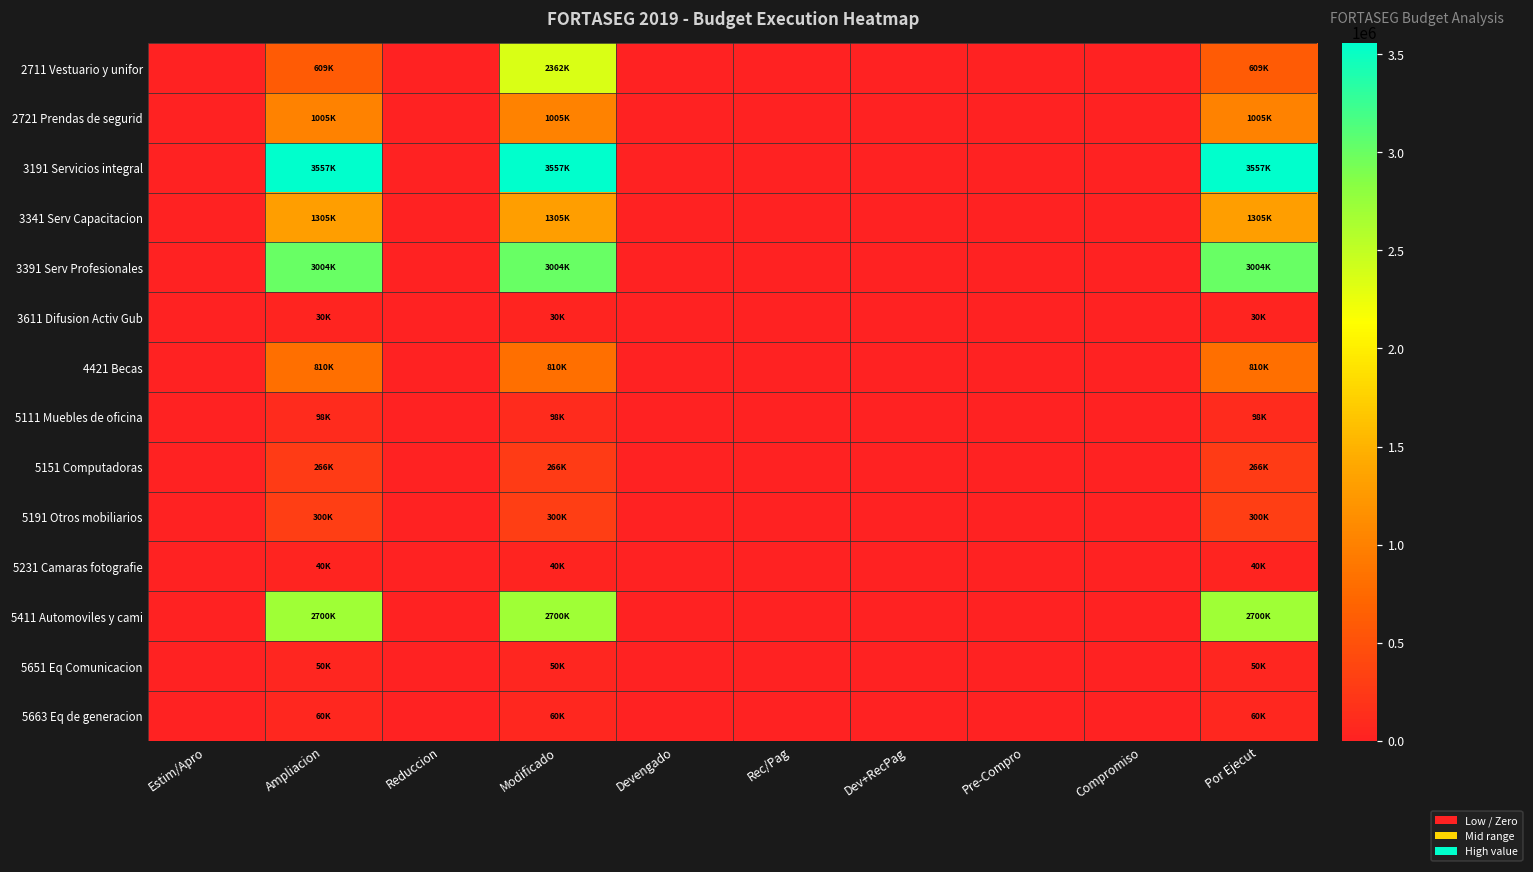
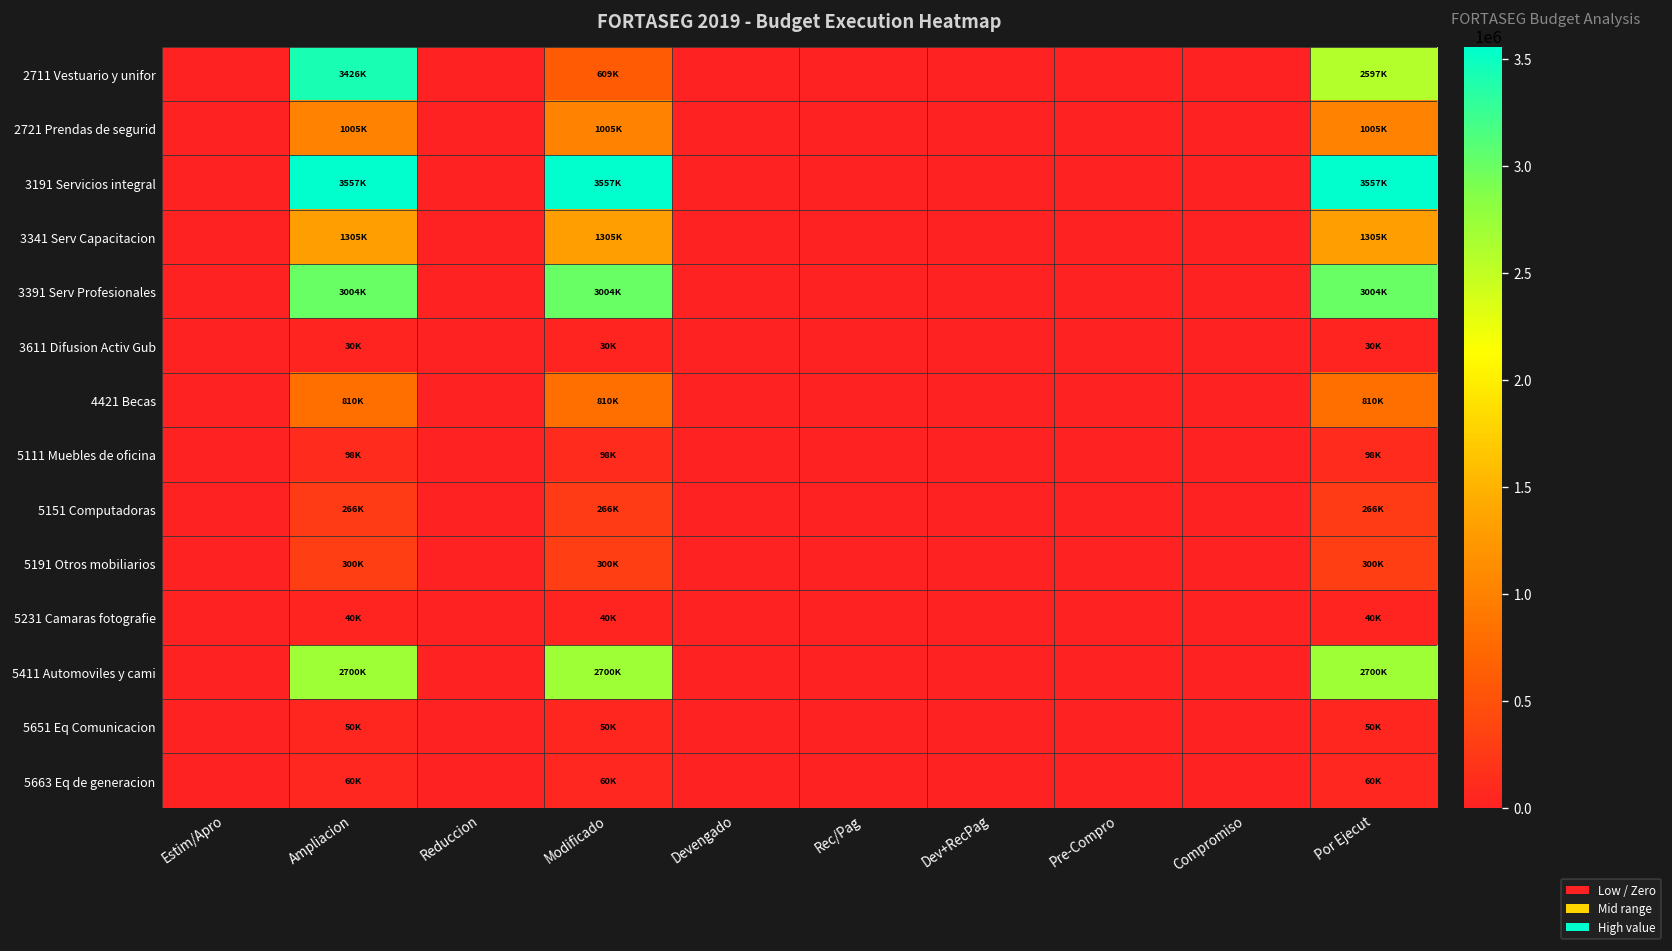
2711 Vestuario y unifor, Ampliacion: 609K -> 3426K
2711 Vestuario y unifor, Modificado: 2362K -> 609K
2711 Vestuario y unifor, Por Ejecut: 609K -> 2597K
